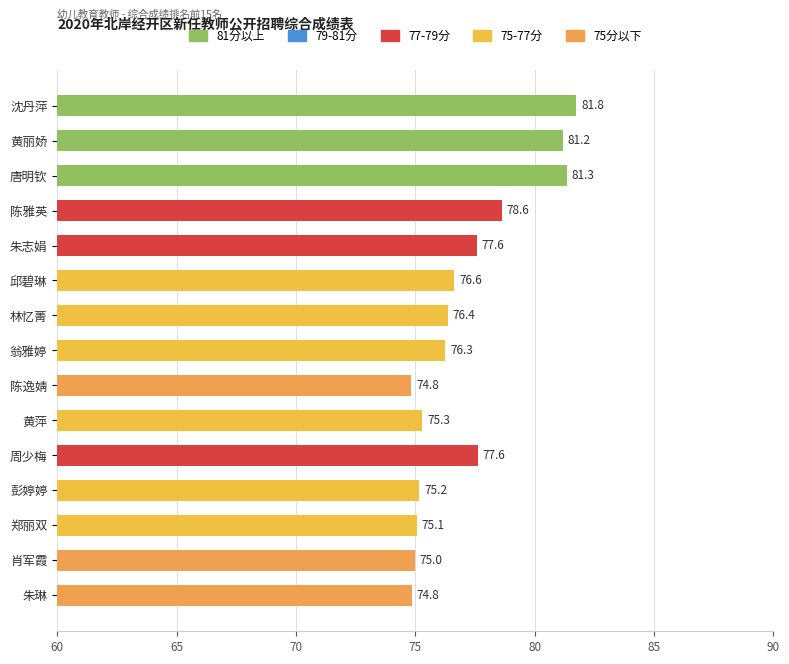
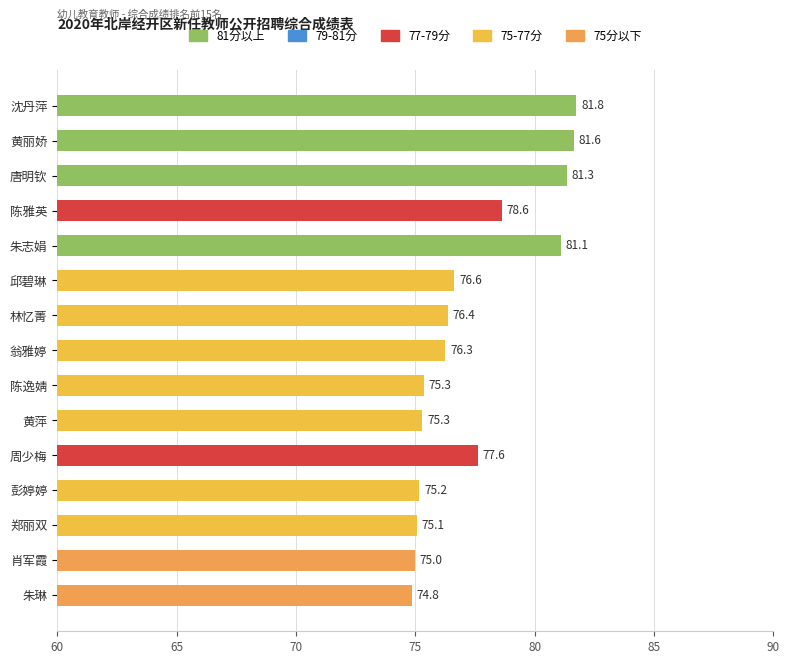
黄丽娇: 81.2 -> 81.6
朱志娟: 77.6 -> 81.1
陈逸婧: 74.8 -> 75.3
